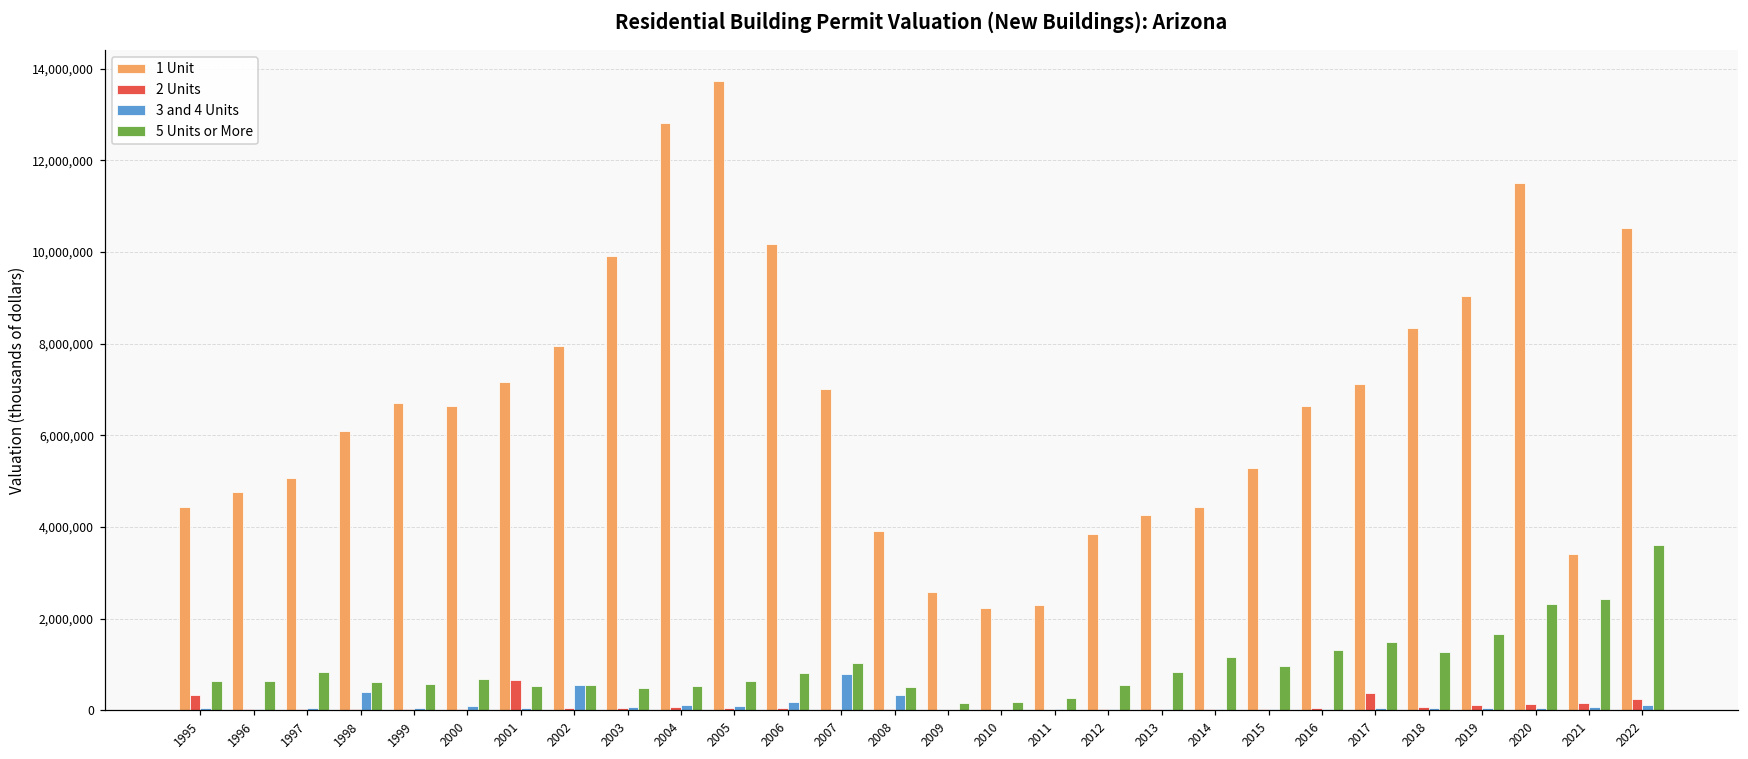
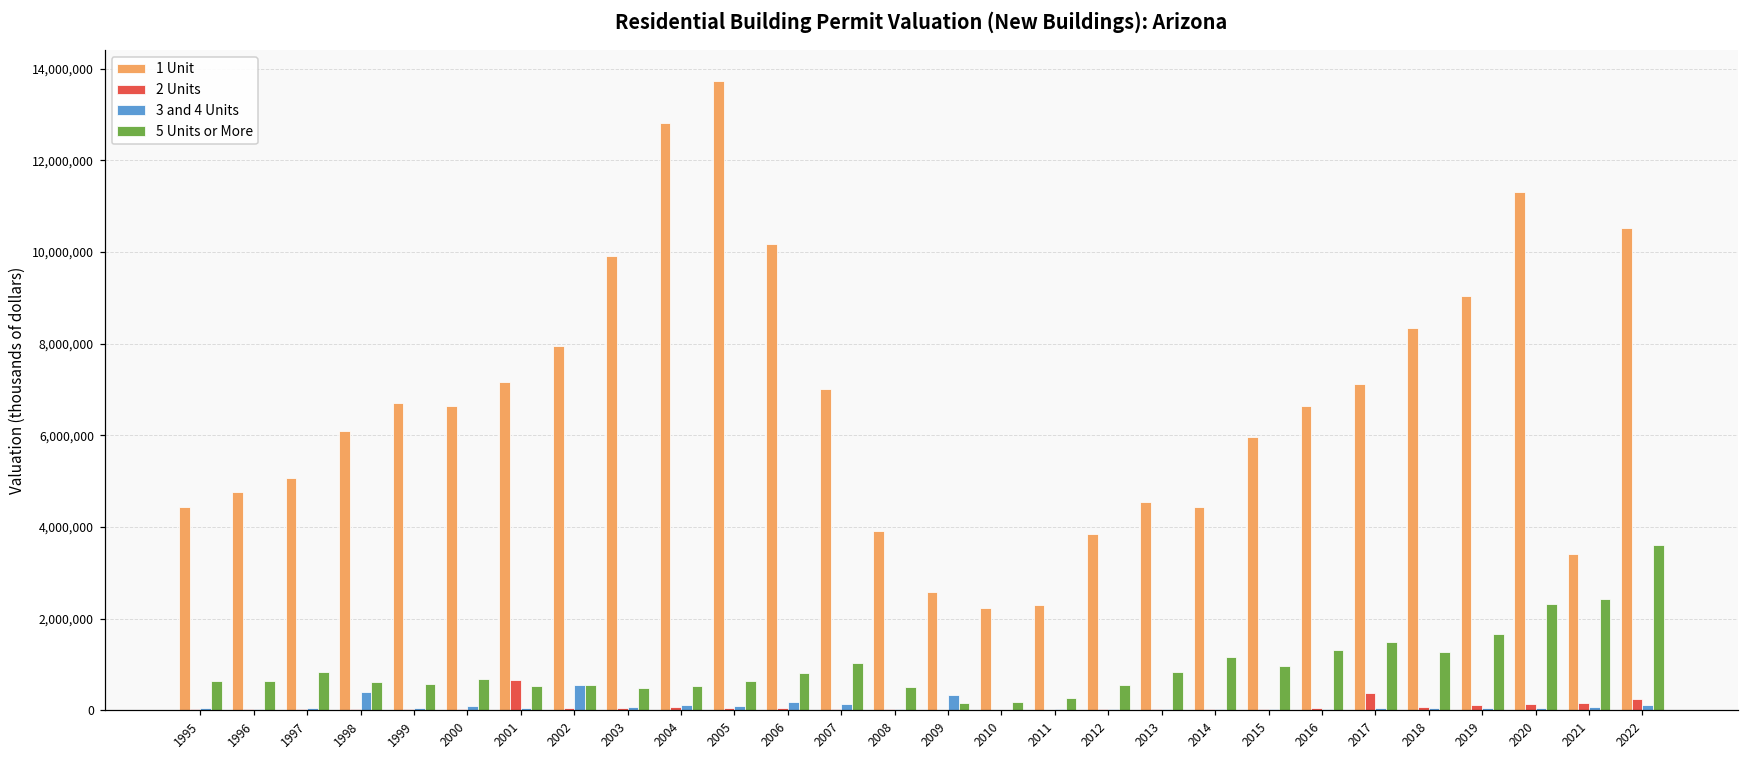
2 Units, 1995: 300,000 -> 0
3 and 4 Units, 2007: 800,000 -> 100,000
3 and 4 Units, 2008: 300,000 -> 0
3 and 4 Units, 2009: 0 -> 300,000
1 Unit, 2013: 4,300,000 -> 4,500,000
1 Unit, 2015: 5,300,000 -> 6,000,000
1 Unit, 2020: 11,500,000 -> 11,300,000
